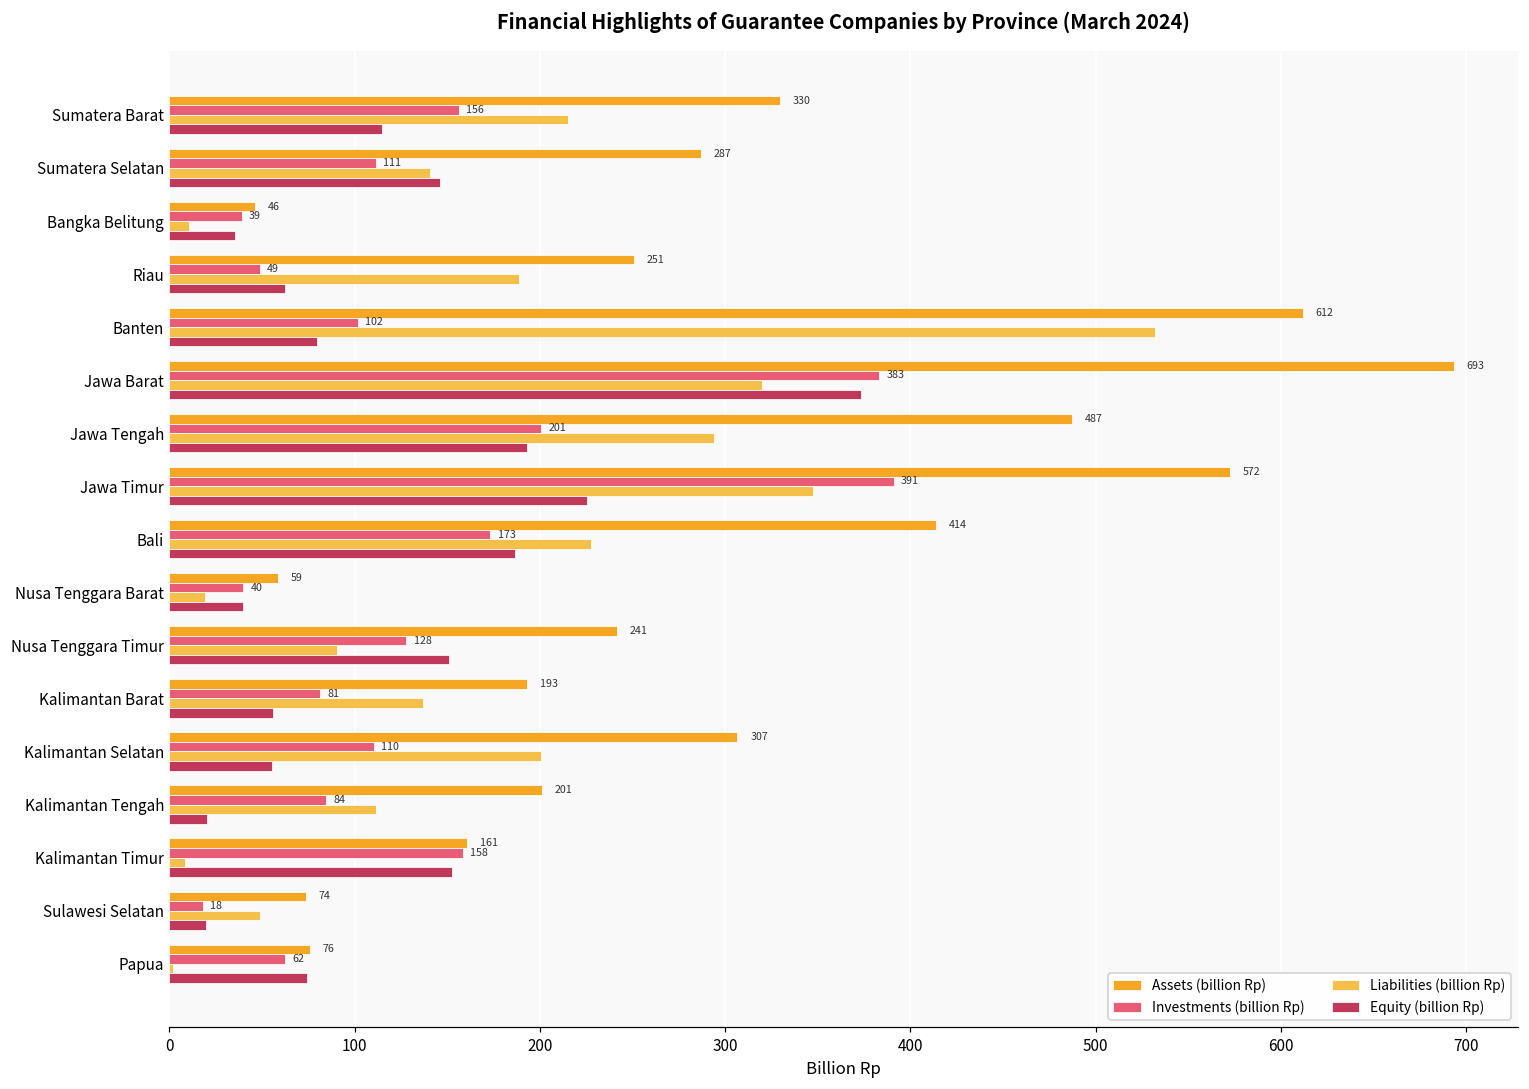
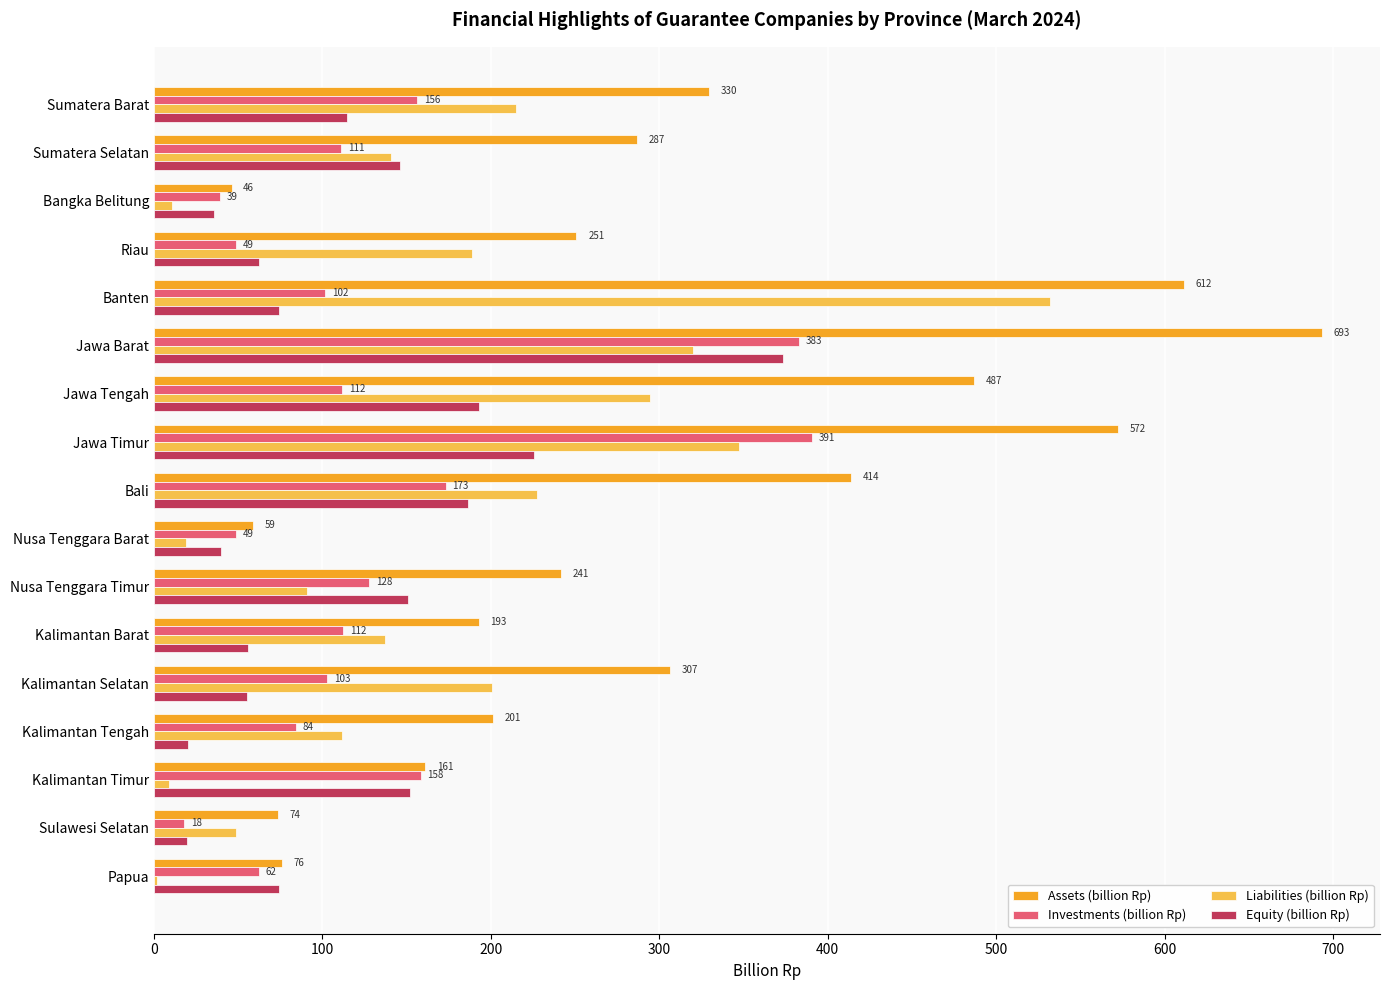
Equity (billion Rp), Banten: 80 -> 74
Investments (billion Rp), Jawa Tengah: 201 -> 112
Investments (billion Rp), Nusa Tenggara Barat: 40 -> 49
Investments (billion Rp), Kalimantan Barat: 81 -> 112
Investments (billion Rp), Kalimantan Selatan: 110 -> 103
